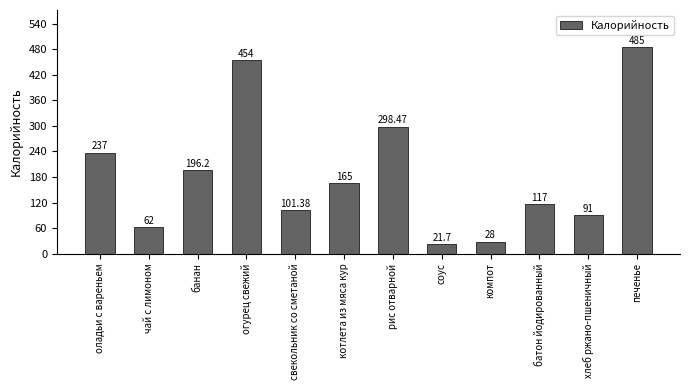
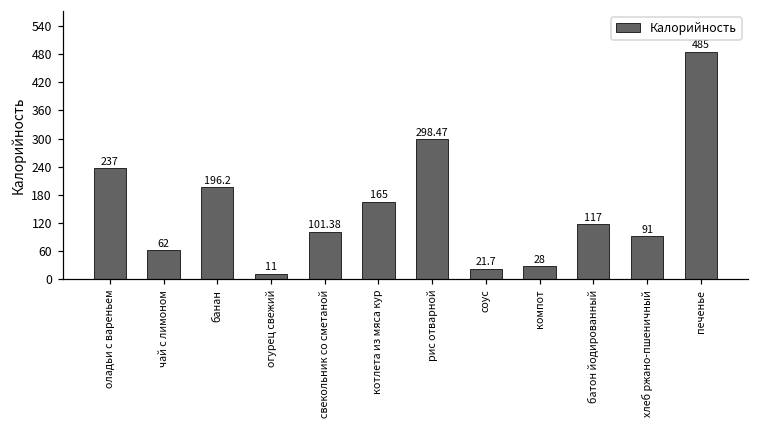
огурец свежий: 454 -> 11
